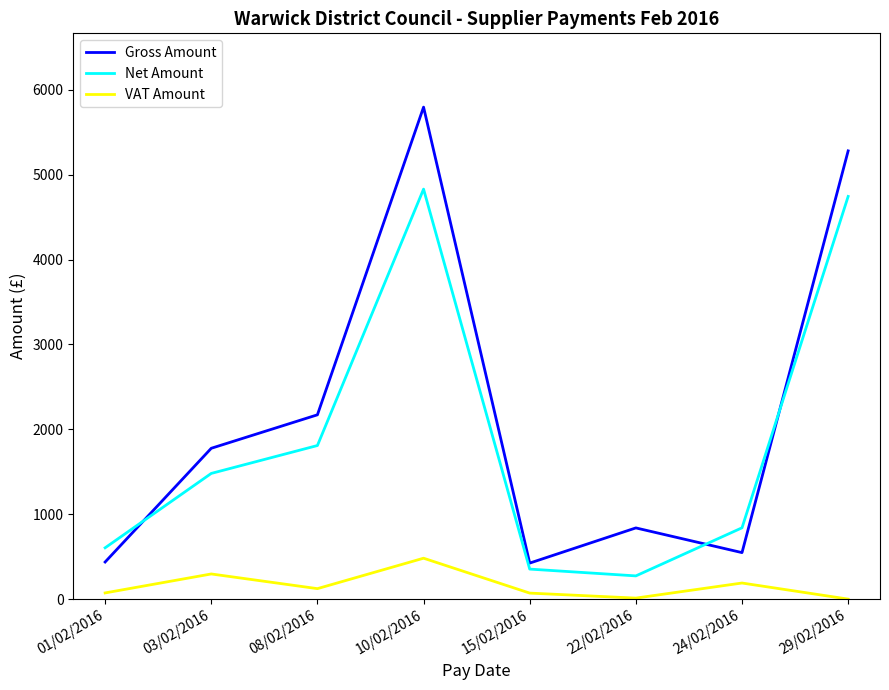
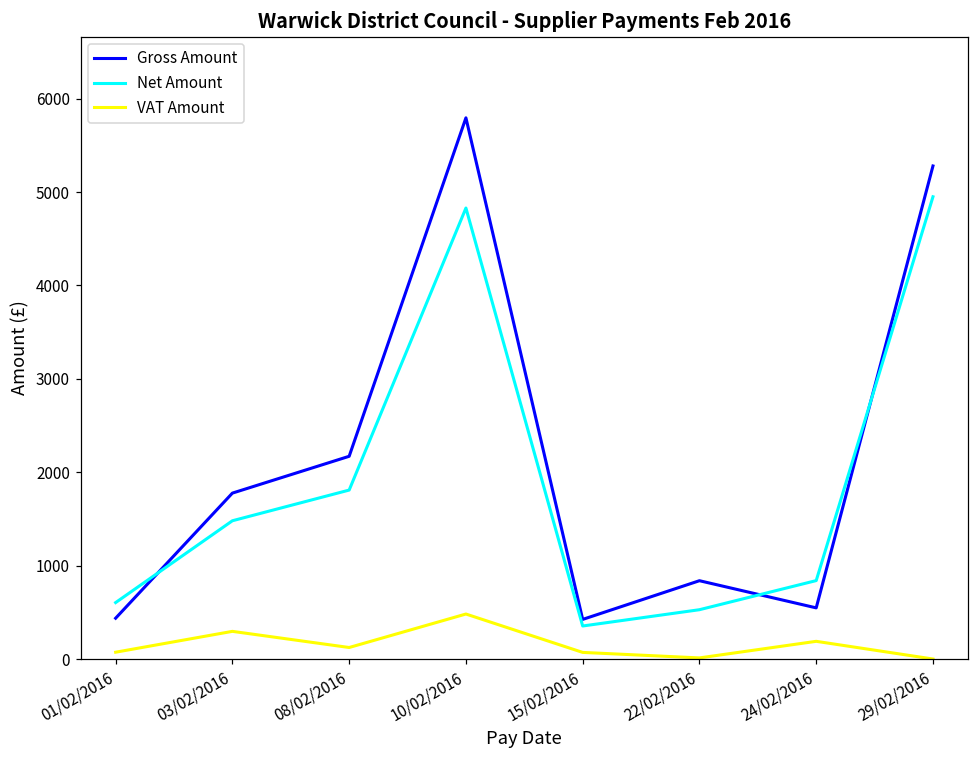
Net Amount, 22/02/2016: 300 -> 500
Net Amount, 29/02/2016: 4700 -> 5000
